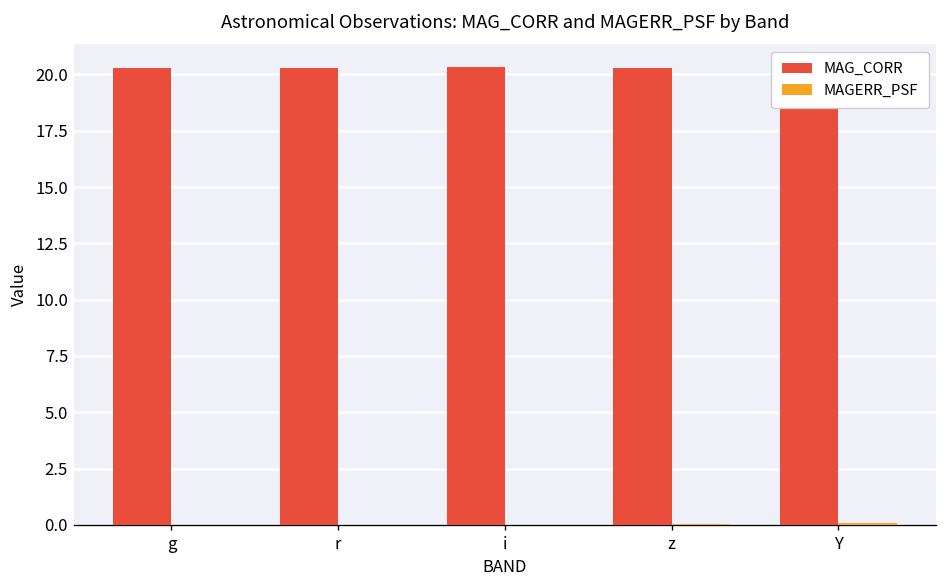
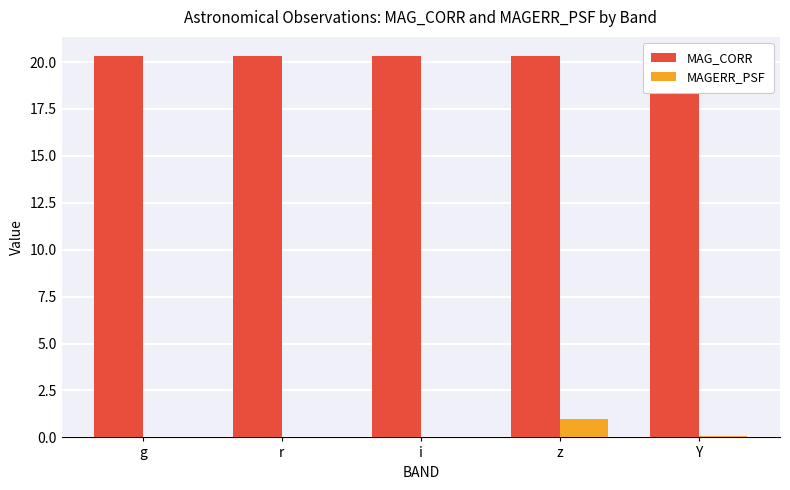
MAGERR_PSF, z: 0.0 -> 1.0
